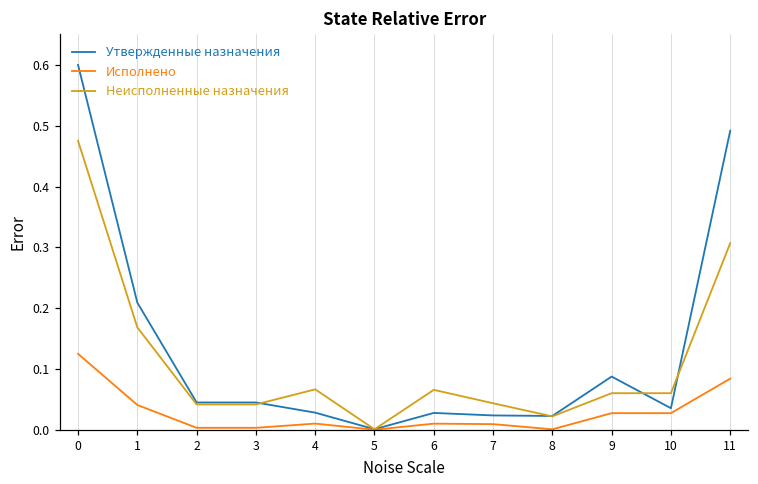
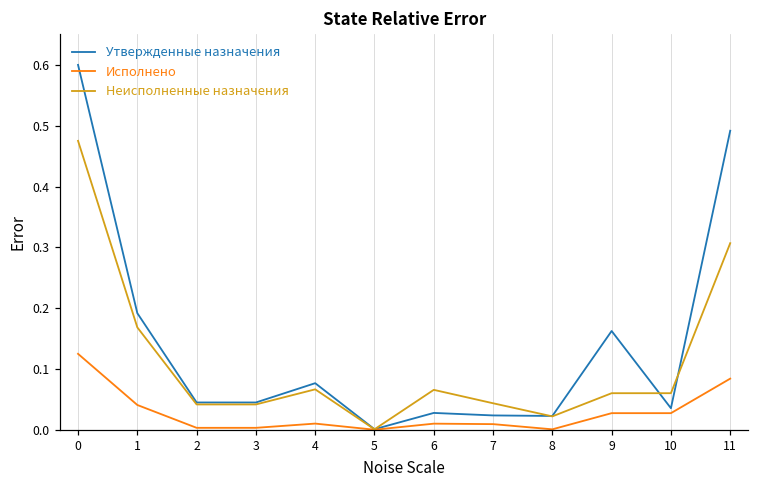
Утвержденные назначения, 1: 0.21 -> 0.19
Утвержденные назначения, 4: 0.03 -> 0.08
Утвержденные назначения, 9: 0.09 -> 0.16
